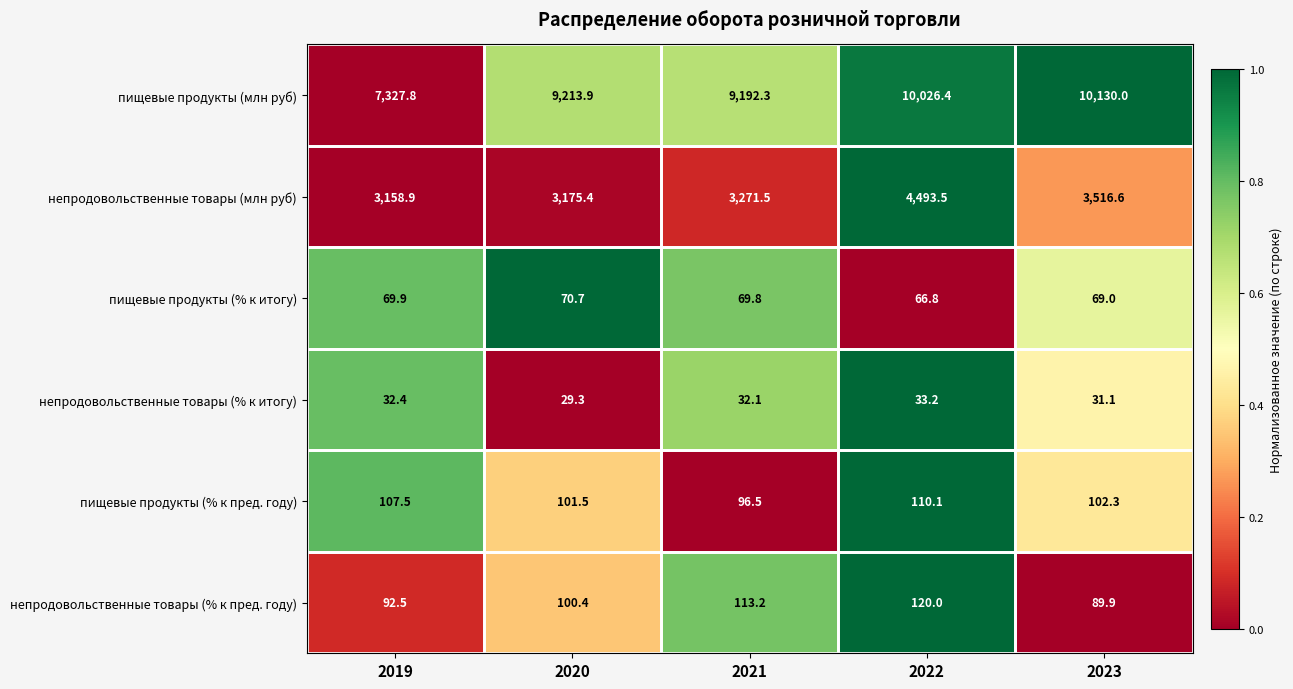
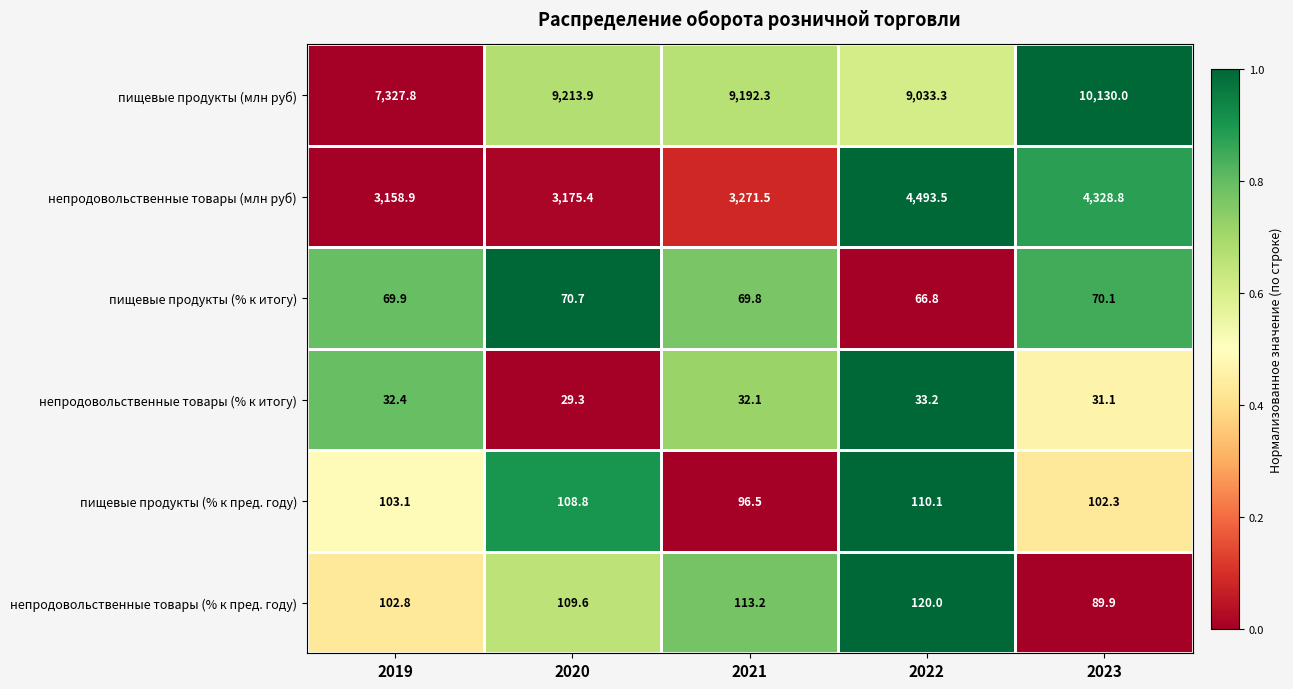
пищевые продукты (млн руб), 2022: 10,026.4 -> 9,033.3
непродовольственные товары (млн руб), 2023: 3,516.6 -> 4,328.8
пищевые продукты (% к итогу), 2023: 69.0 -> 70.1
пищевые продукты (% к пред. году), 2019: 107.5 -> 103.1
пищевые продукты (% к пред. году), 2020: 101.5 -> 108.8
непродовольственные товары (% к пред. году), 2019: 92.5 -> 102.8
непродовольственные товары (% к пред. году), 2020: 100.4 -> 109.6
